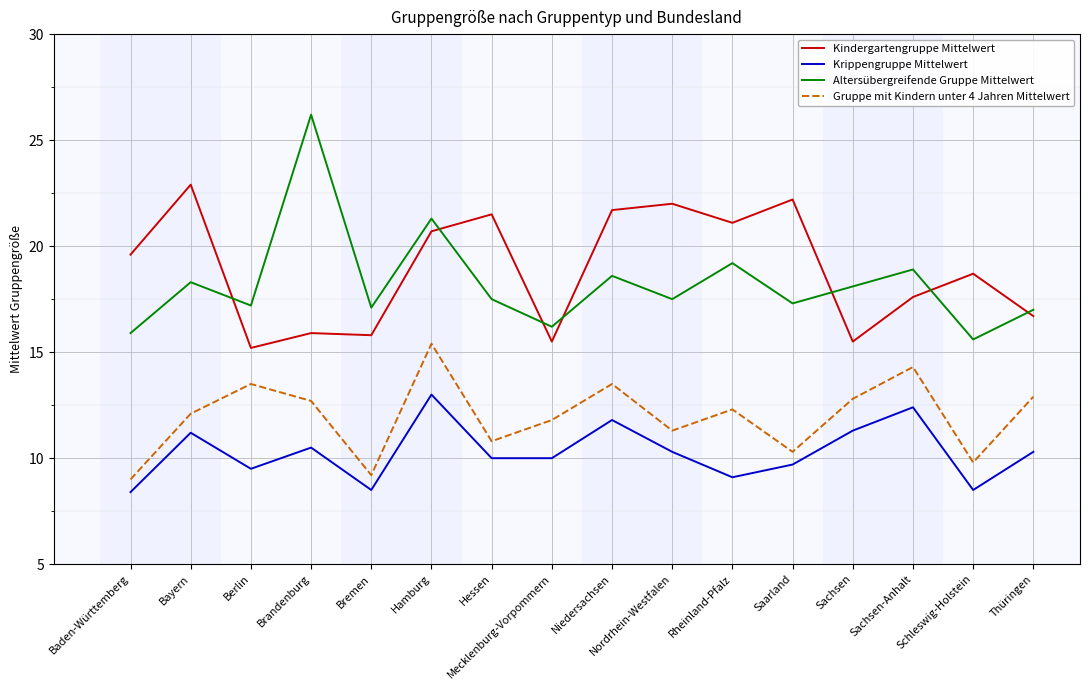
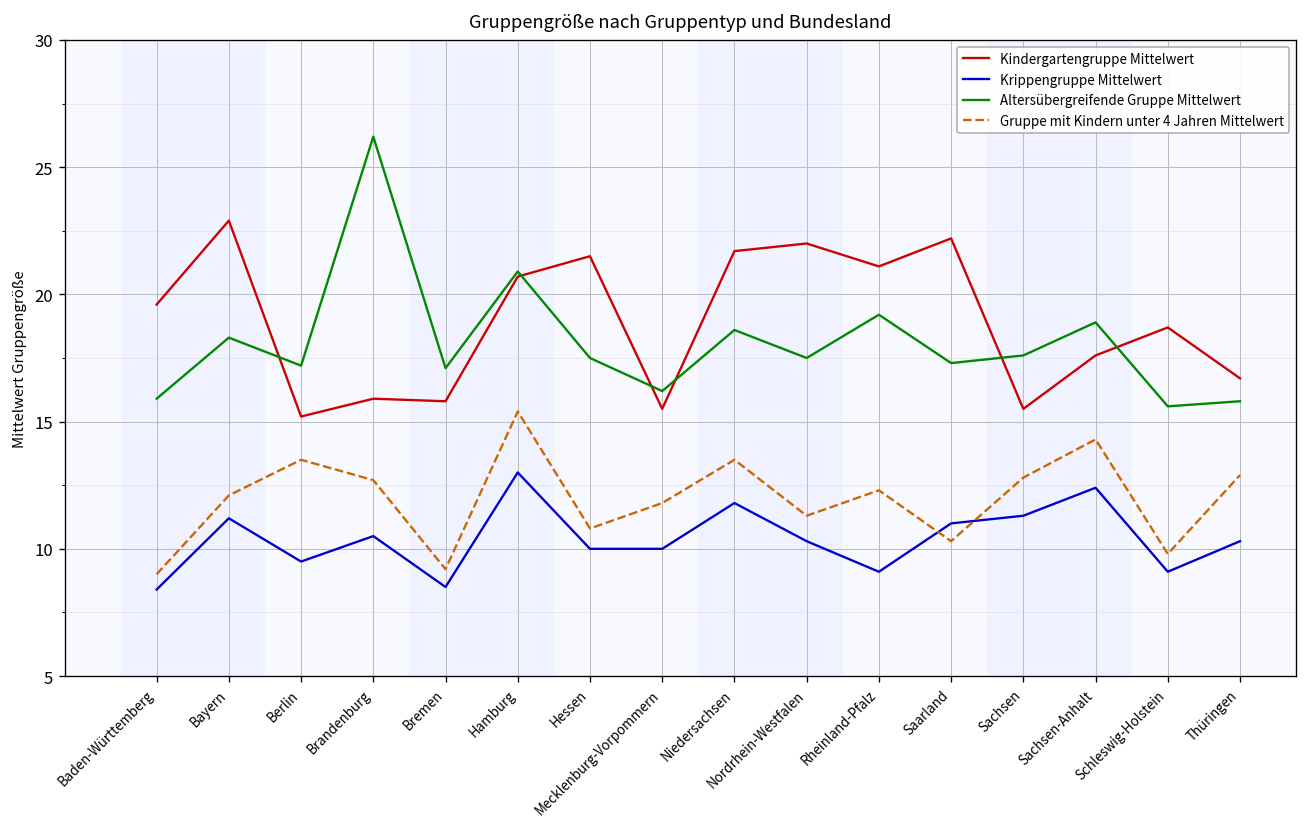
Altersübergreifende Gruppe Mittelwert, Hamburg: 21.3 -> 20.9
Krippengruppe Mittelwert, Saarland: 9.7 -> 11.0
Altersübergreifende Gruppe Mittelwert, Sachsen: 18.1 -> 17.6
Krippengruppe Mittelwert, Schleswig-Holstein: 8.5 -> 9.1
Altersübergreifende Gruppe Mittelwert, Thüringen: 17.0 -> 15.8
